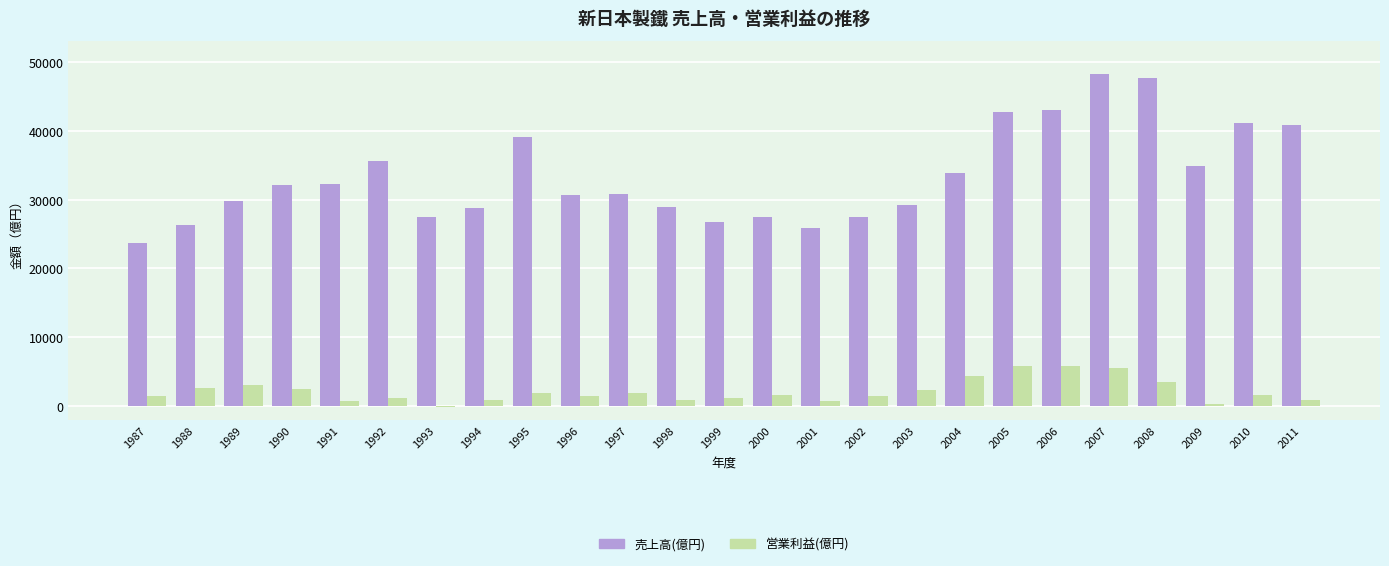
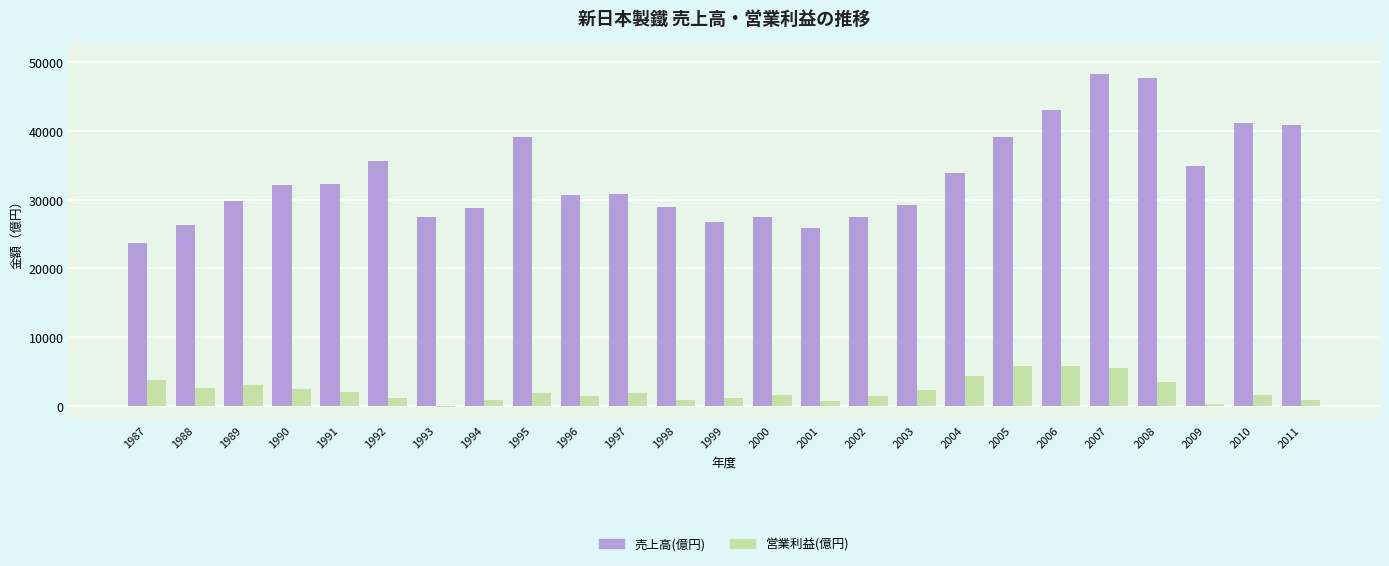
営業利益(億円), 1987: 2000 -> 4000
営業利益(億円), 1991: 1000 -> 2000
売上高(億円), 2005: 43000 -> 39000
